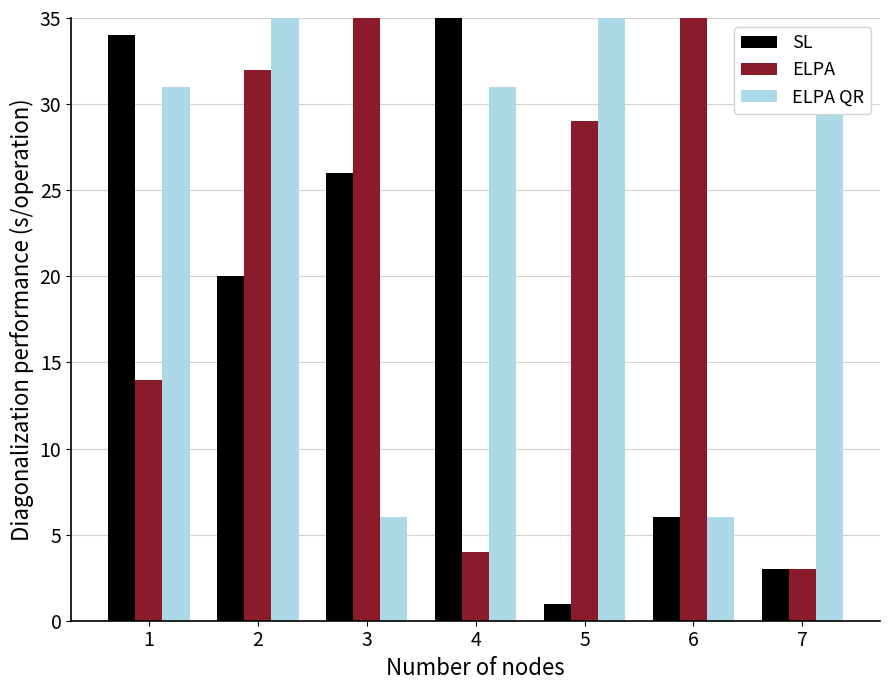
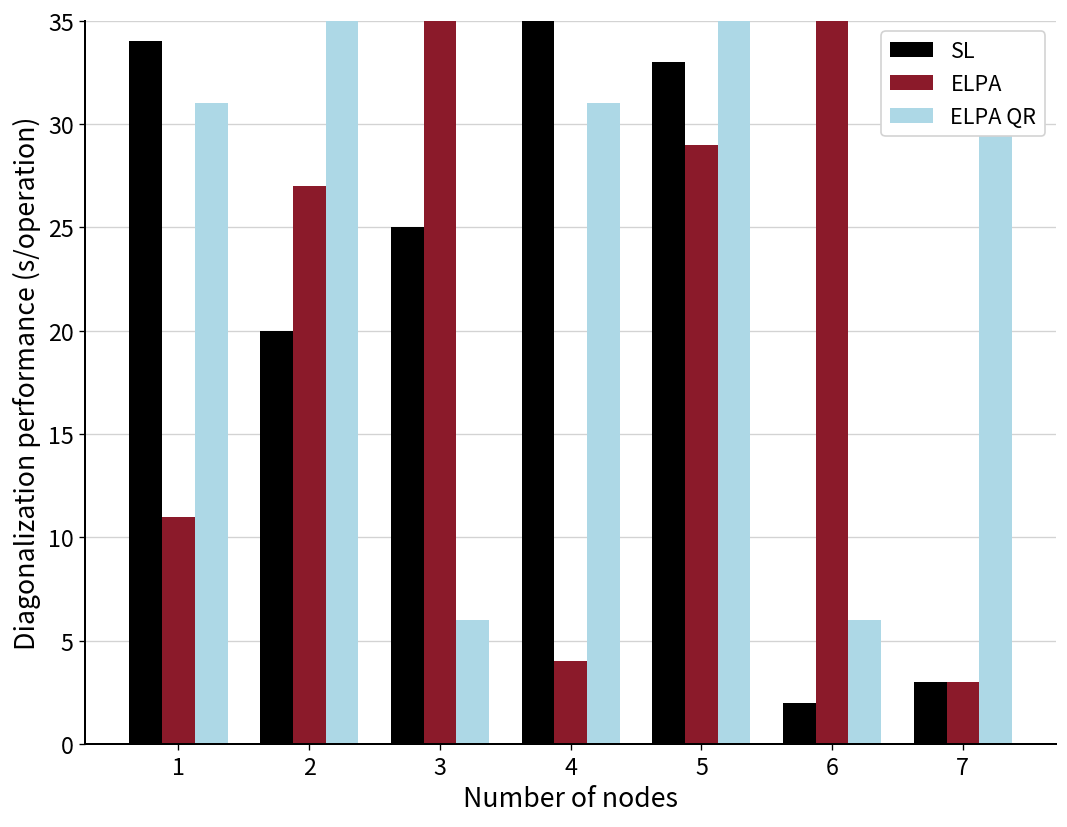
ELPA, 1: 14 -> 11
ELPA, 2: 32 -> 27
SL, 3: 26 -> 25
SL, 5: 1 -> 33
SL, 6: 6 -> 2
